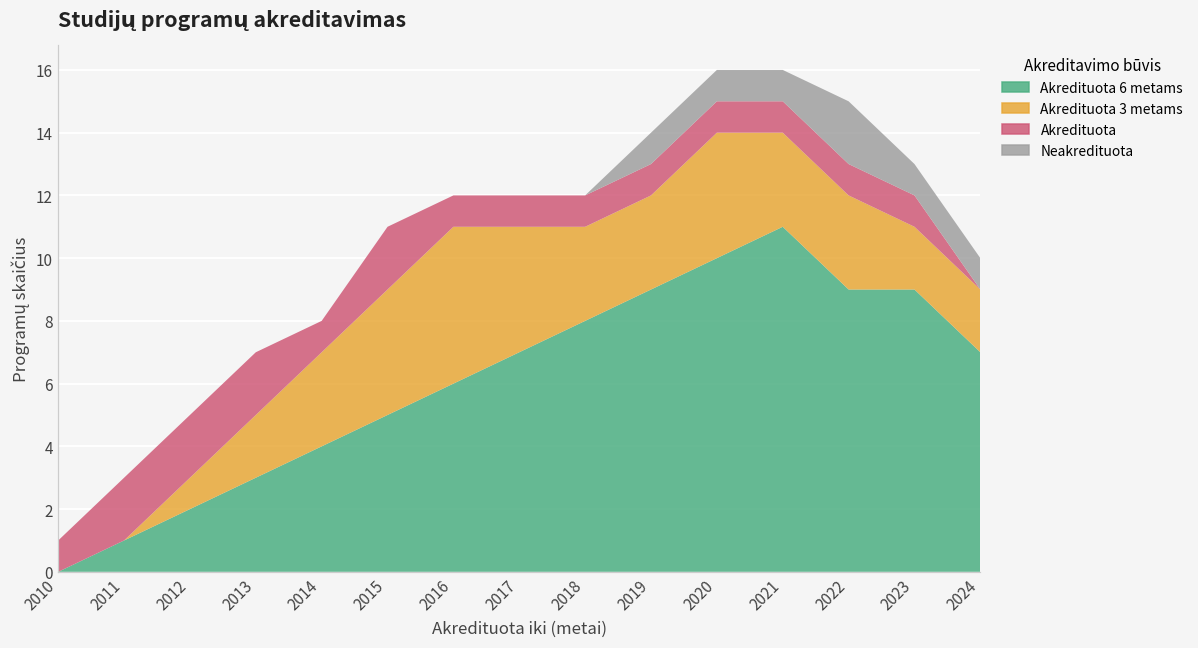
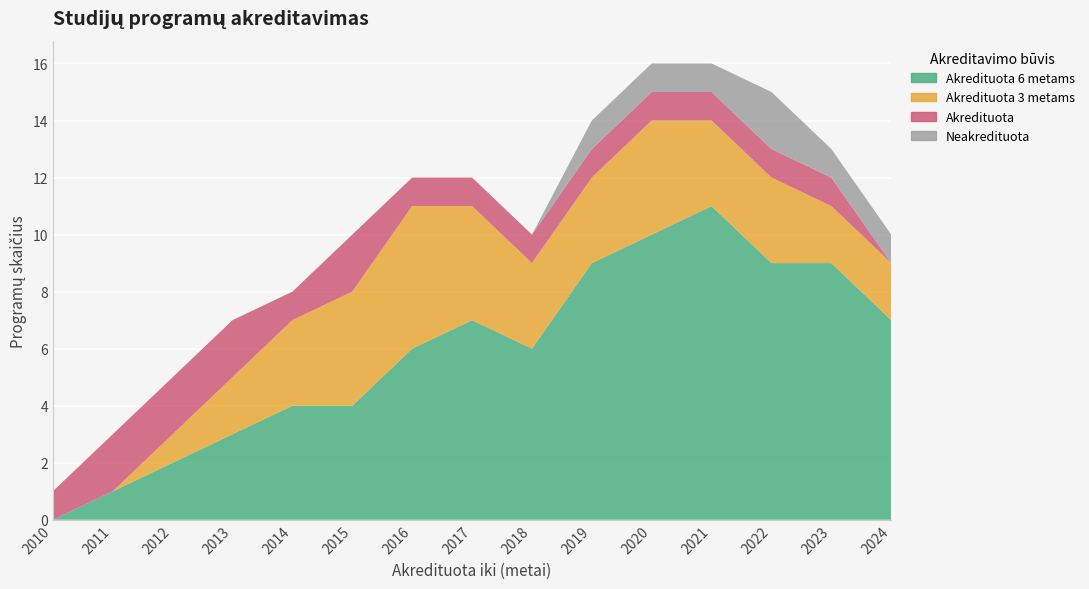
Akredituota 6 metams, 2015: 5 -> 4
Akredituota 6 metams, 2018: 8 -> 6
